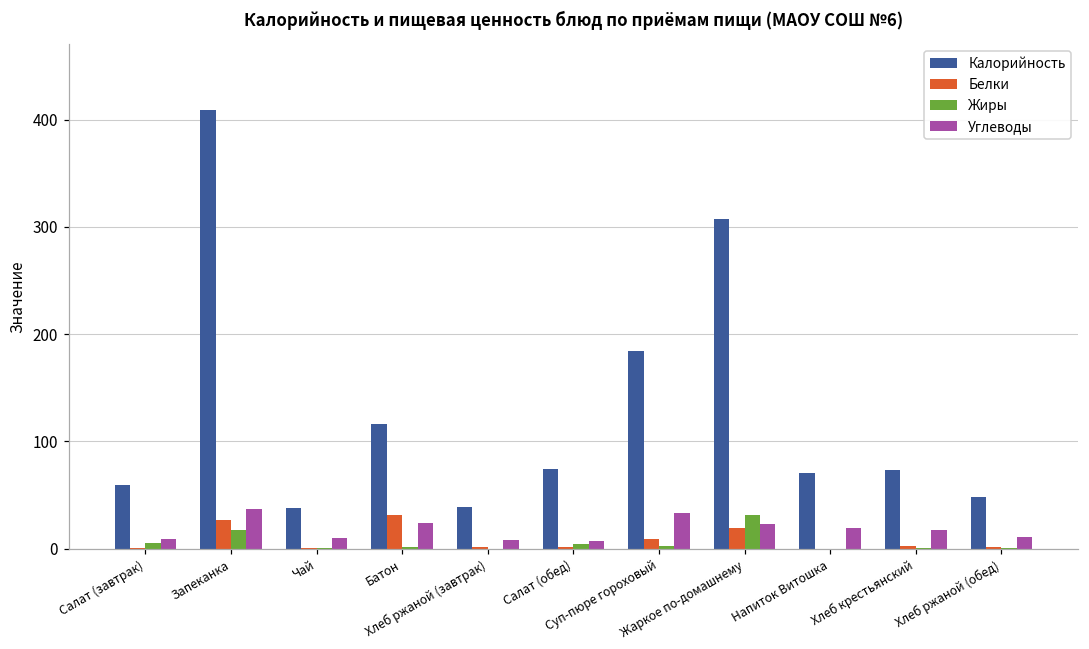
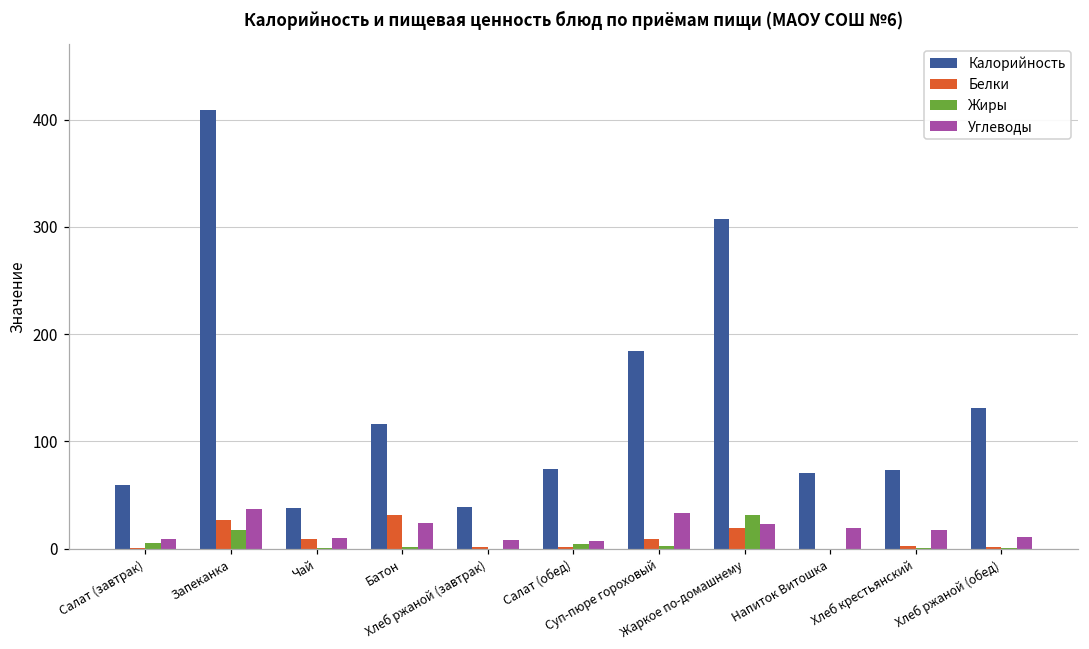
Белки, Чай: 0 -> 10
Калорийность, Хлеб ржаной (обед): 50 -> 130
